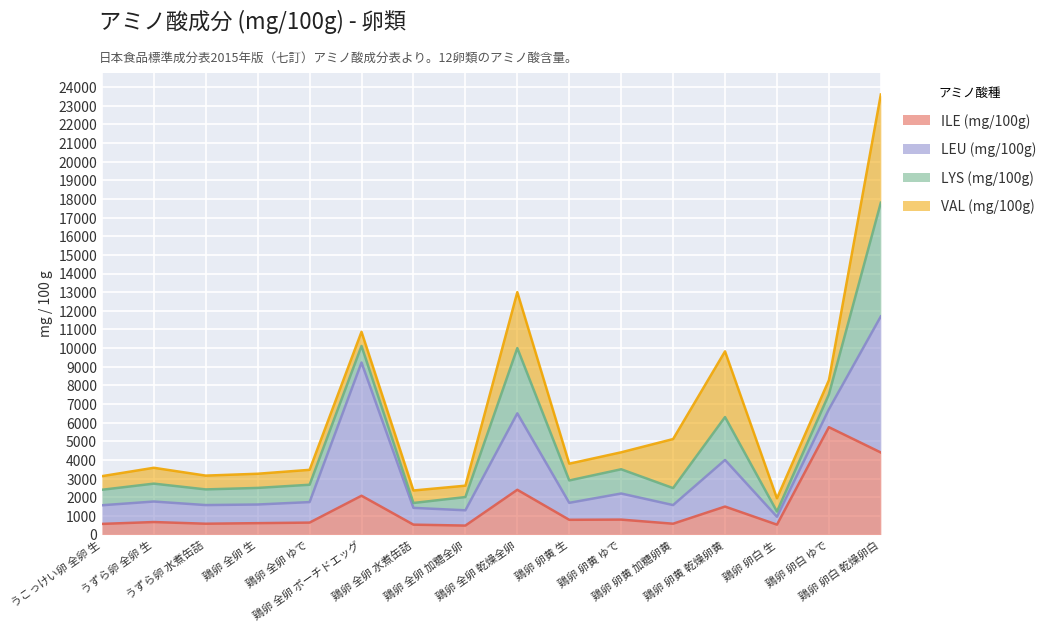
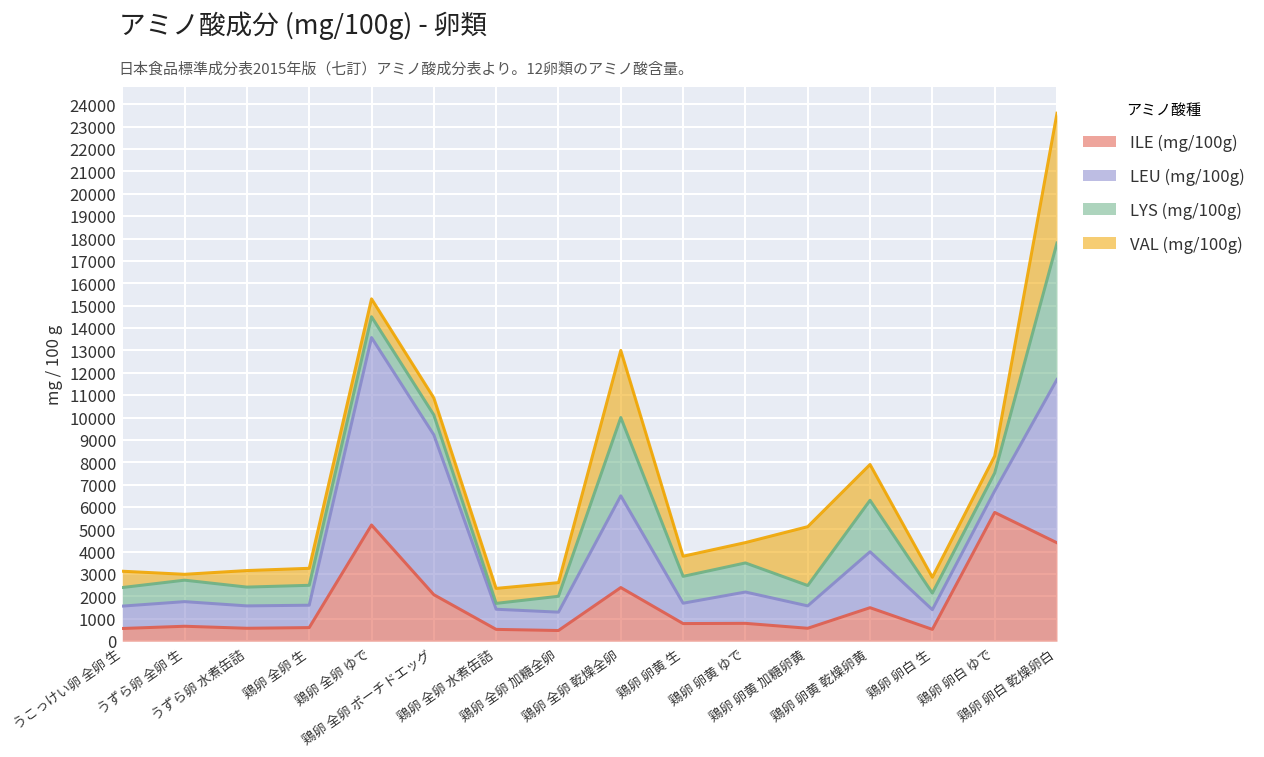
VAL (mg/100g), うずら卵 全卵 生: 900 -> 300
ILE (mg/100g), 鶏卵 全卵 ゆで: 600 -> 5200
LEU (mg/100g), 鶏卵 全卵 ゆで: 1100 -> 8400
VAL (mg/100g), 鶏卵 卵黄 乾燥卵黄: 3500 -> 1600
LEU (mg/100g), 鶏卵 卵白 生: 400 -> 900
LYS (mg/100g), 鶏卵 卵白 生: 300 -> 700
